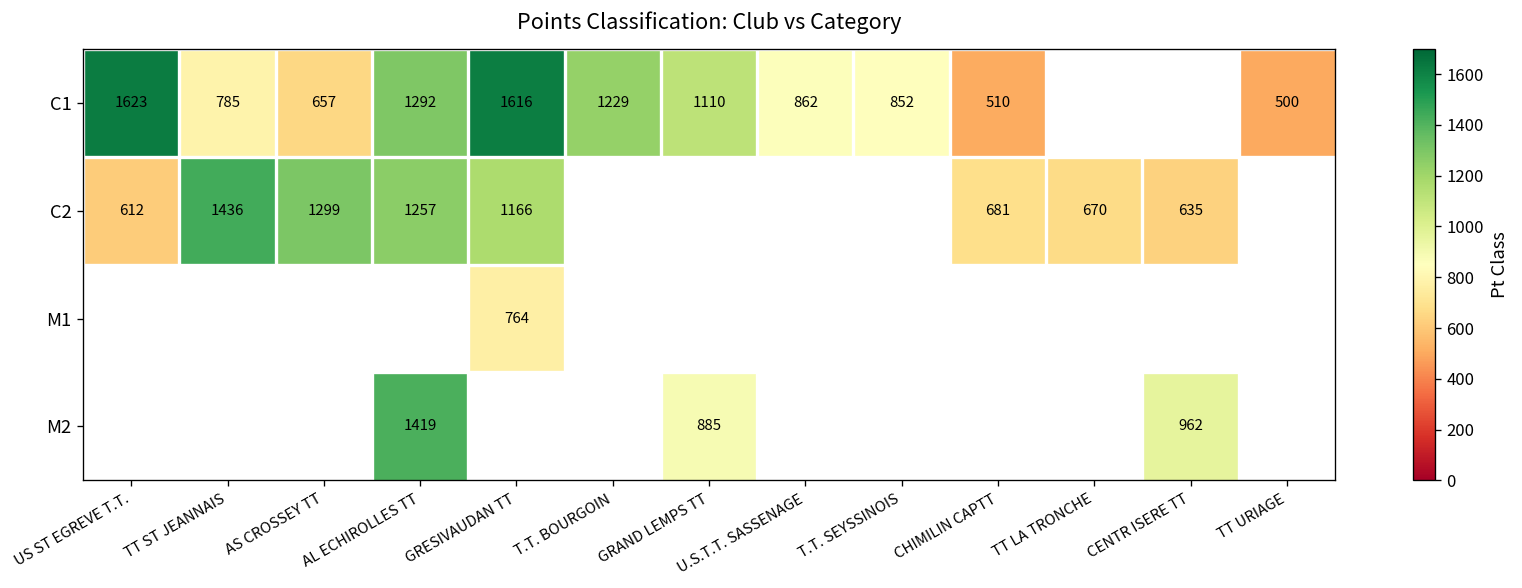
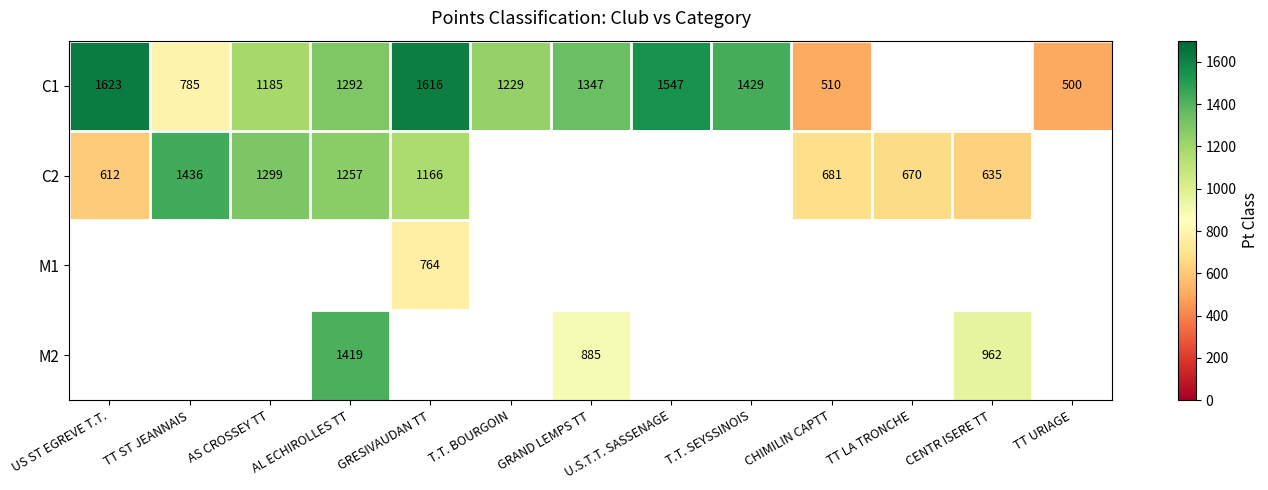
C1, AS CROSSEY TT: 657 -> 1185
C1, GRAND LEMPS TT: 1110 -> 1347
C1, U.S.T.T. SASSENAGE: 862 -> 1547
C1, T.T. SEYSSINOIS: 852 -> 1429
